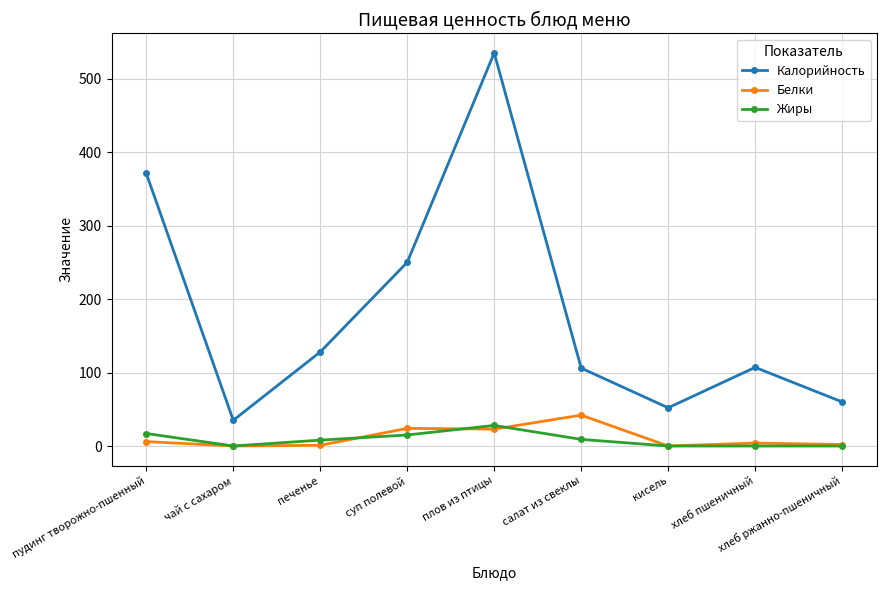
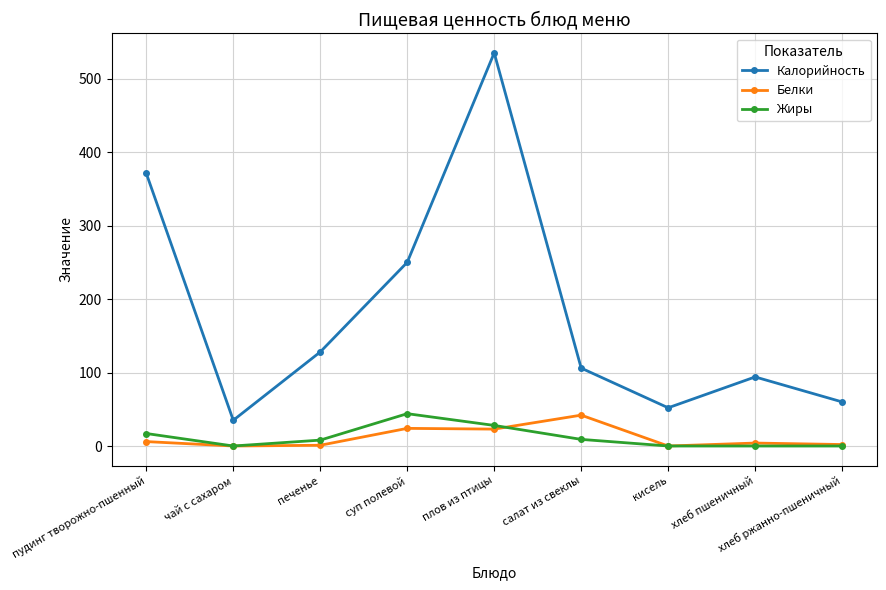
Жиры, суп полевой: 20 -> 40
Калорийность, хлеб пшеничный: 110 -> 90
